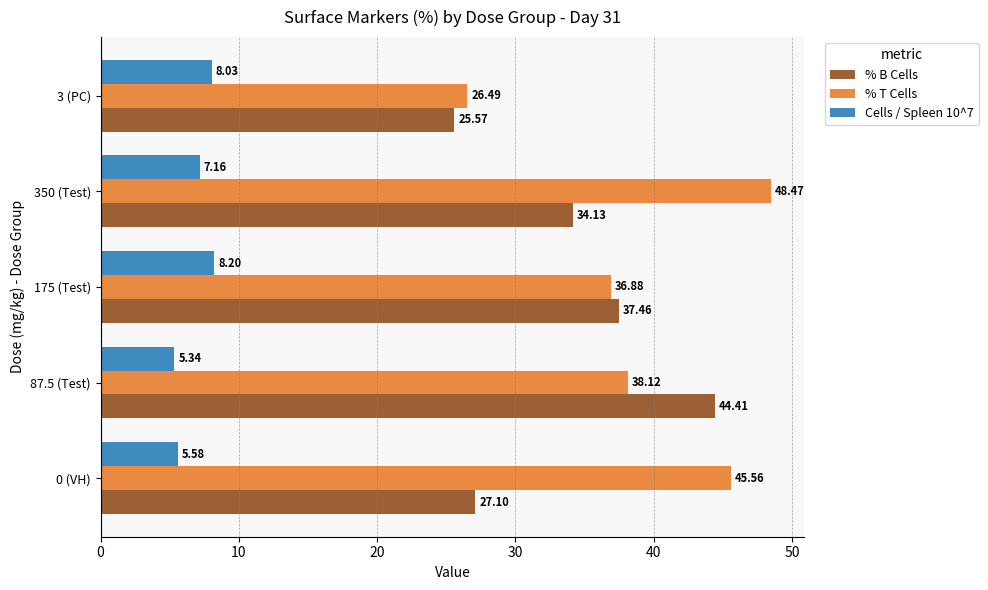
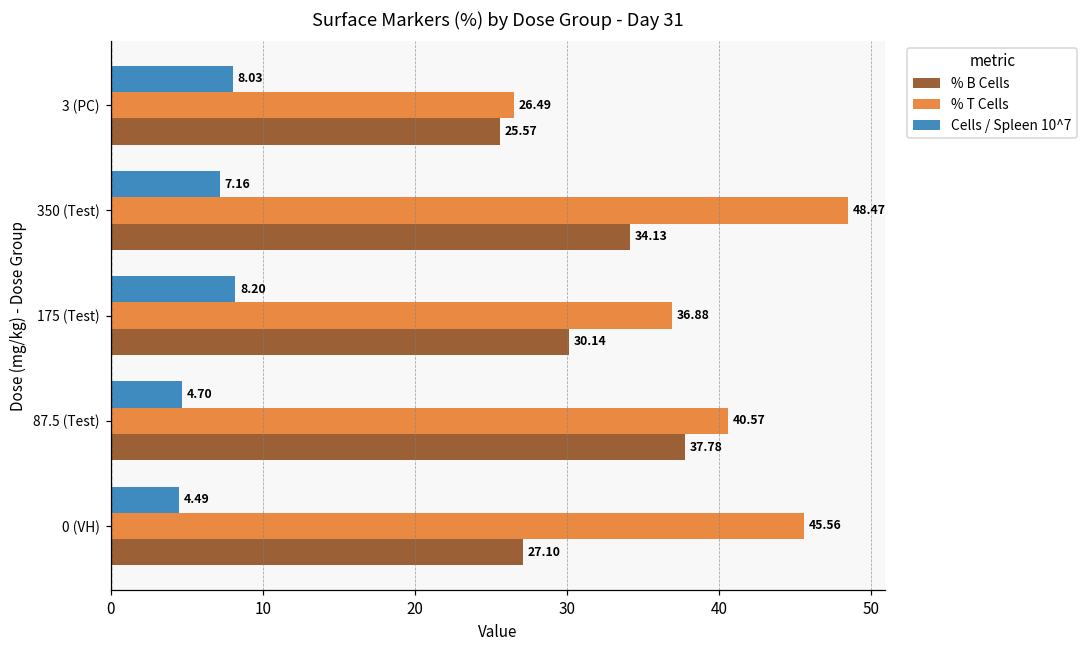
% B Cells, 175 (Test): 37.46 -> 30.14
Cells / Spleen 10^7, 87.5 (Test): 5.34 -> 4.70
% T Cells, 87.5 (Test): 38.12 -> 40.57
% B Cells, 87.5 (Test): 44.41 -> 37.78
Cells / Spleen 10^7, 0 (VH): 5.58 -> 4.49
